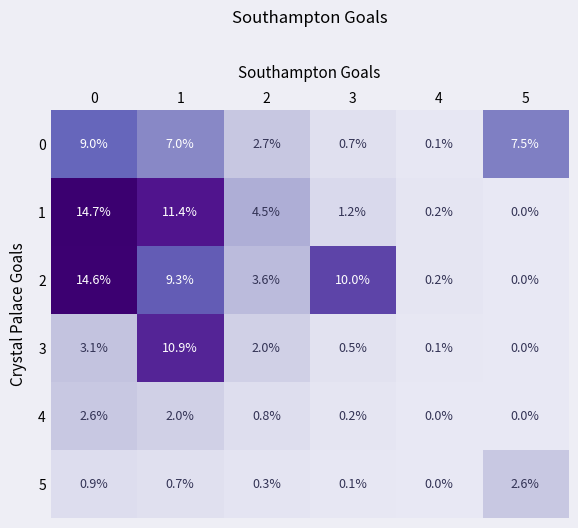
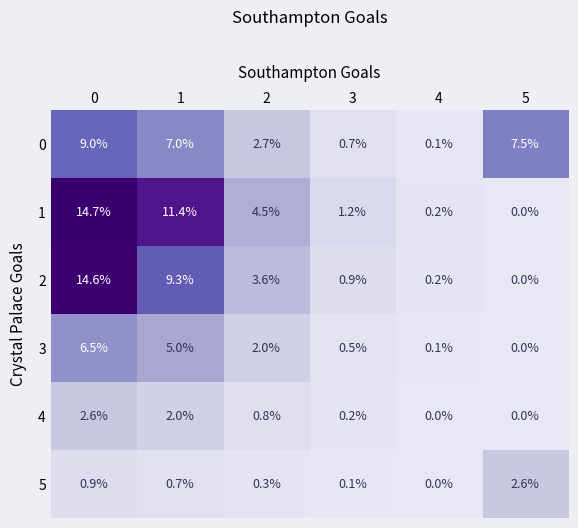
2, 3: 10.0% -> 0.9%
3, 0: 3.1% -> 6.5%
3, 1: 10.9% -> 5.0%
